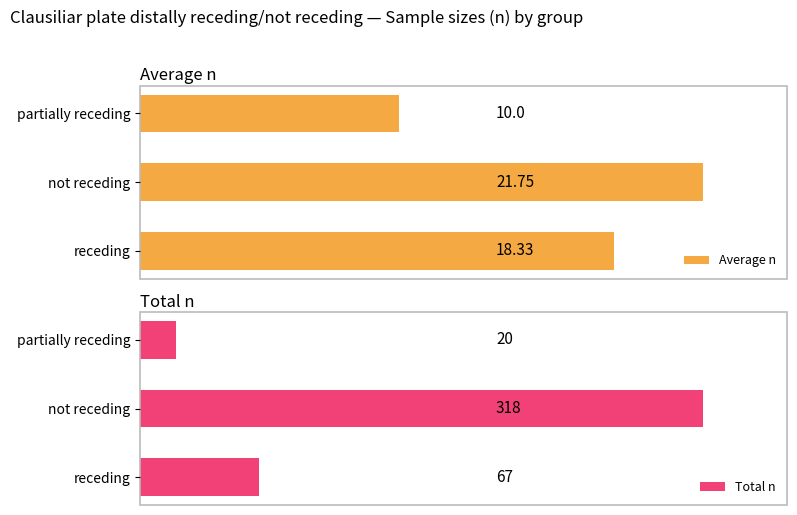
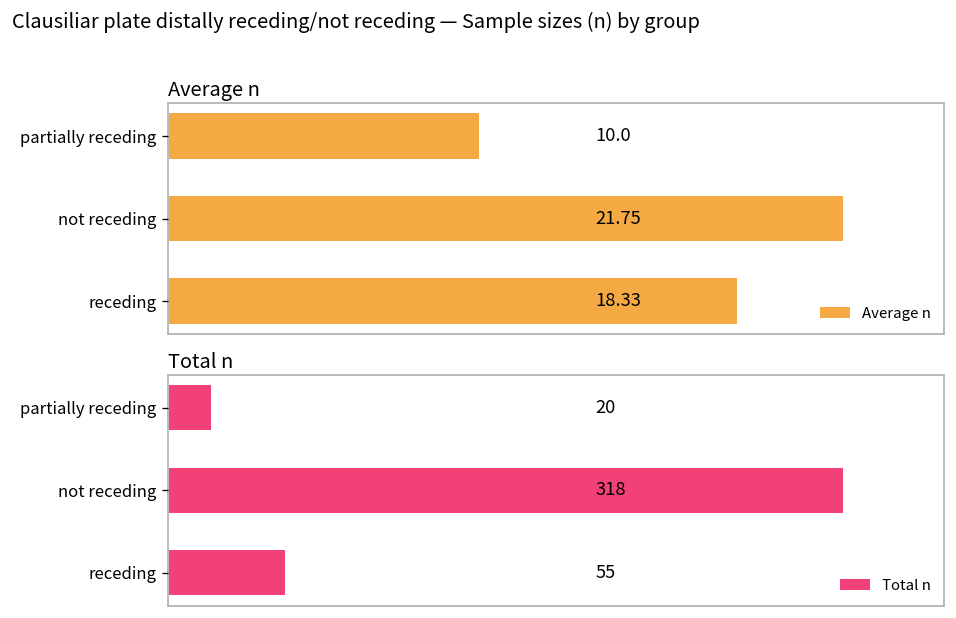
Total n, receding: 67 -> 55
